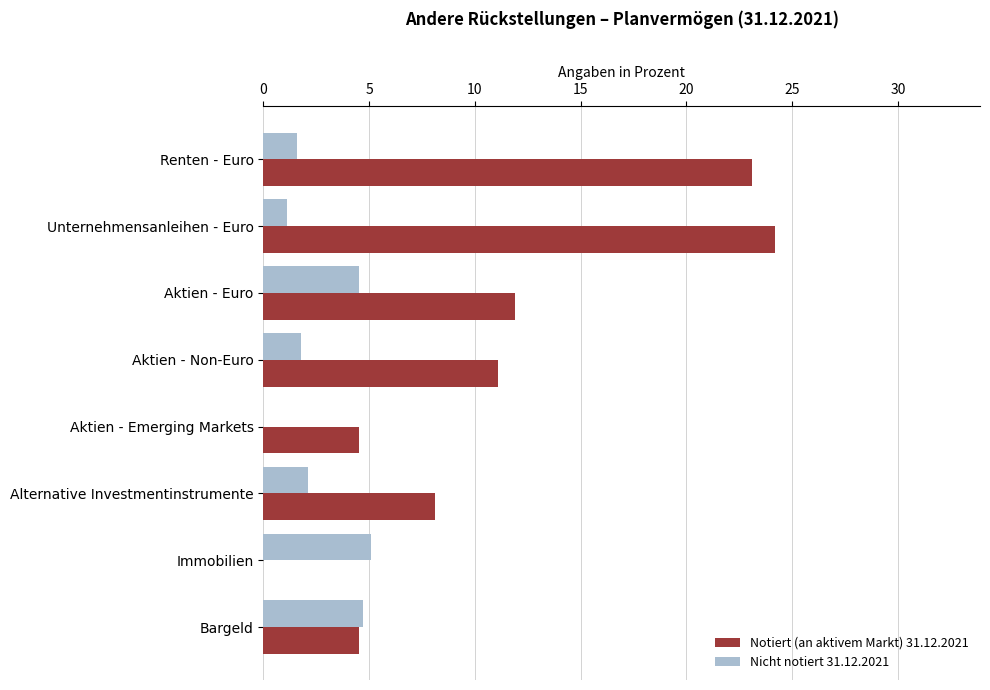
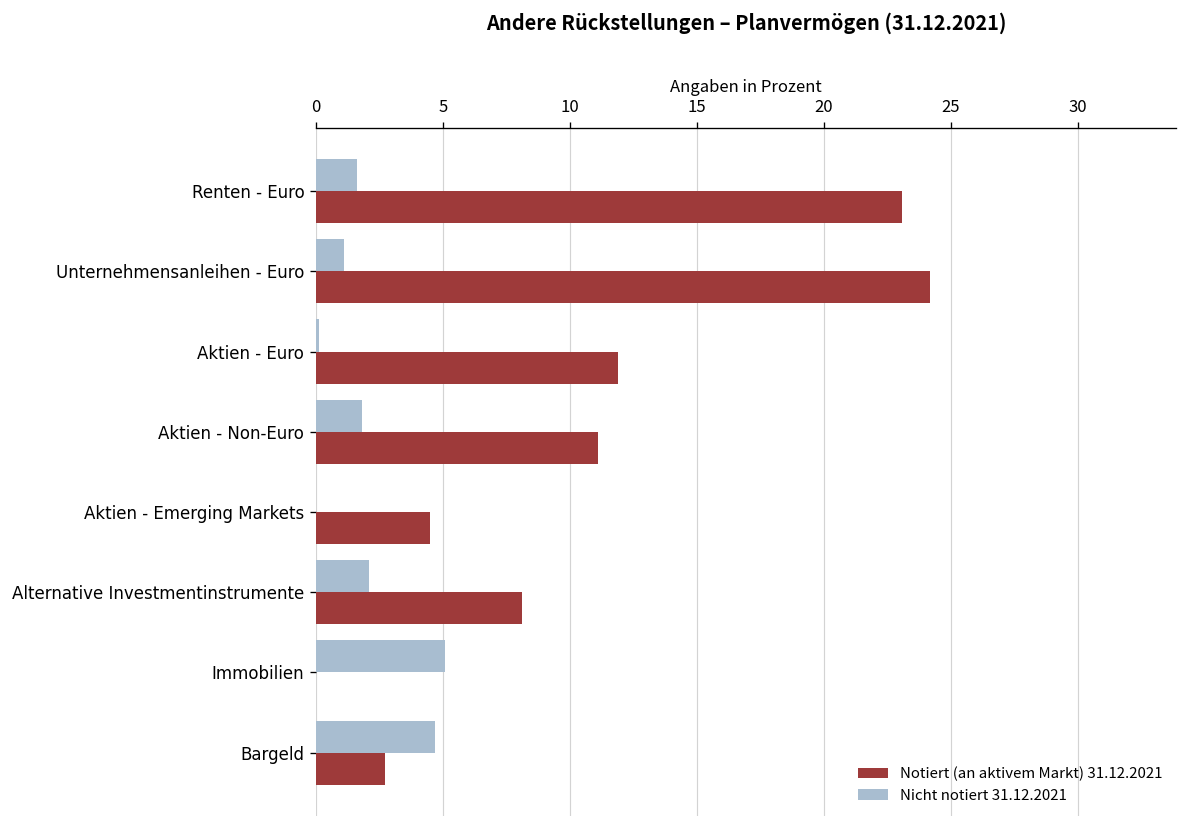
Nicht notiert 31.12.2021, Aktien - Euro: 4.5 -> 0.1
Notiert (an aktivem Markt) 31.12.2021, Bargeld: 4.5 -> 2.7
